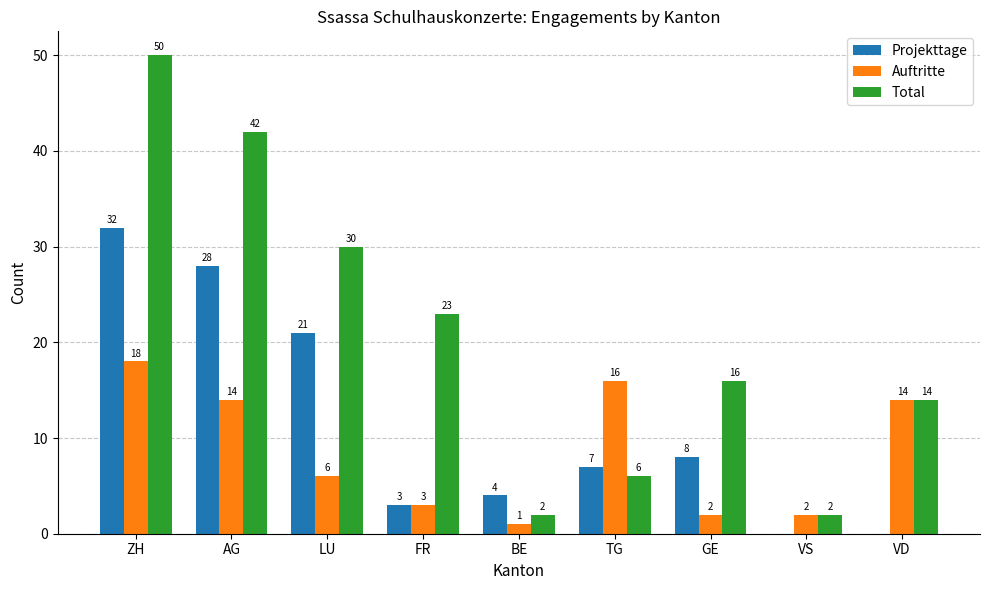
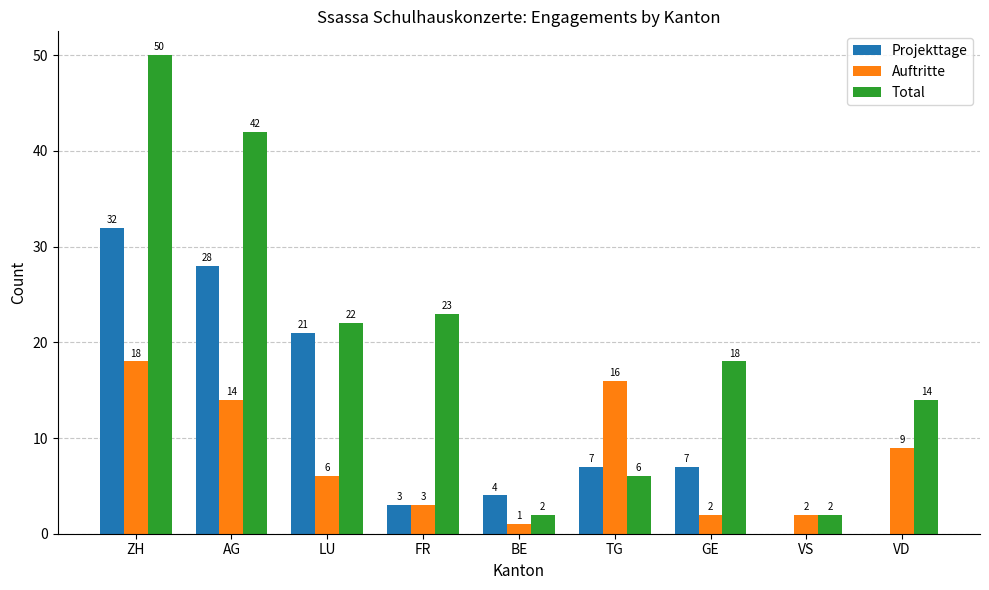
Total, LU: 30 -> 22
Projekttage, GE: 8 -> 7
Total, GE: 16 -> 18
Auftritte, VD: 14 -> 9
